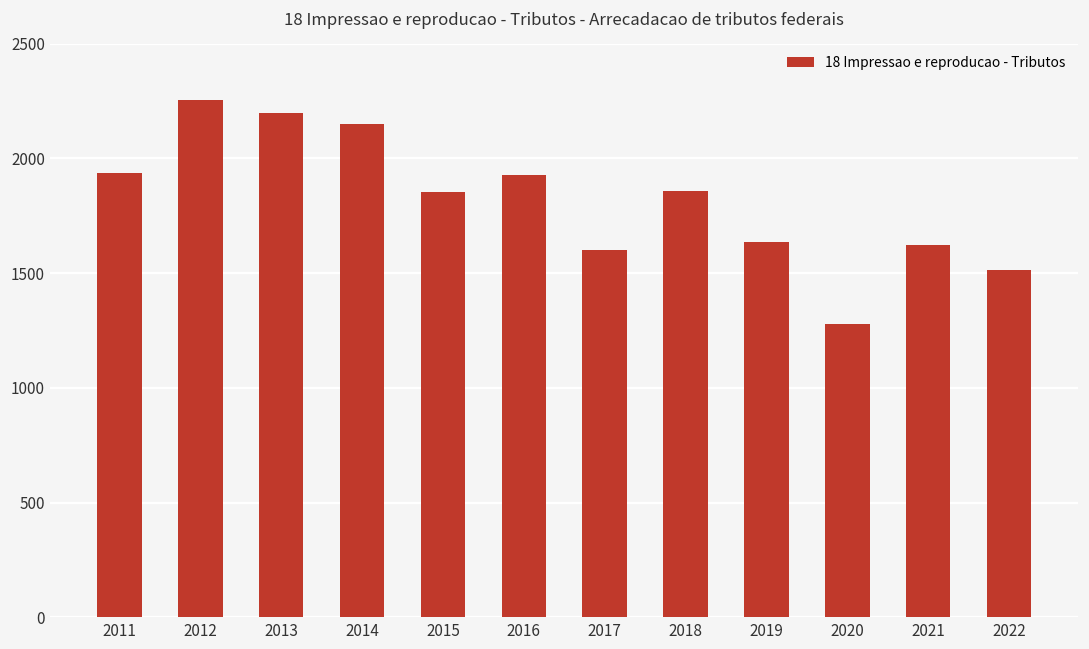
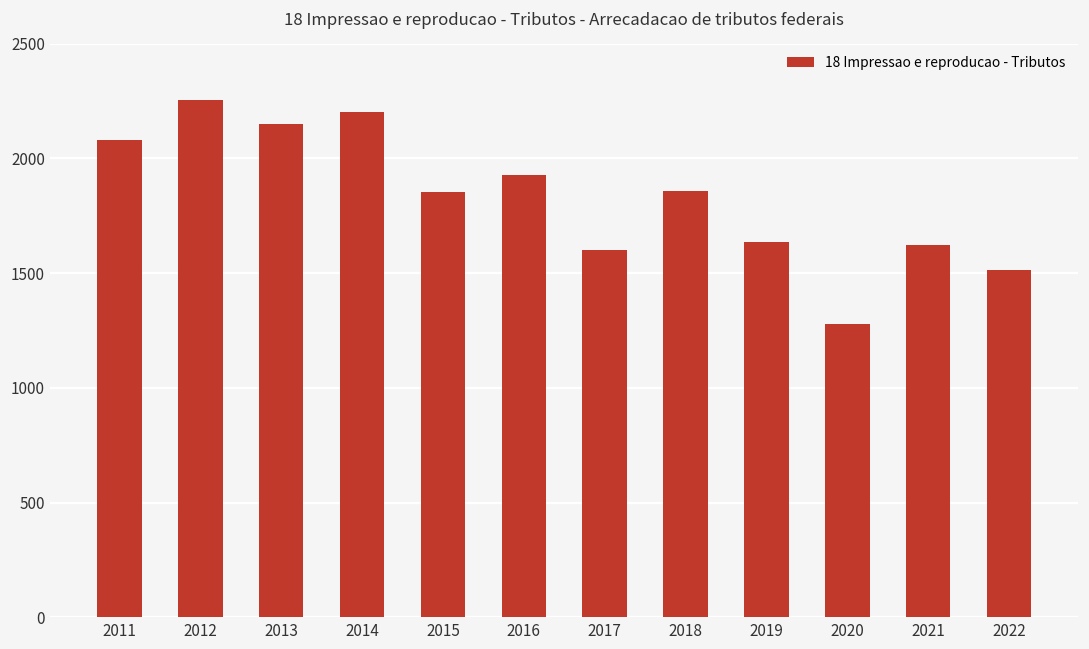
2011: 1940 -> 2080
2013: 2200 -> 2150
2014: 2150 -> 2200
